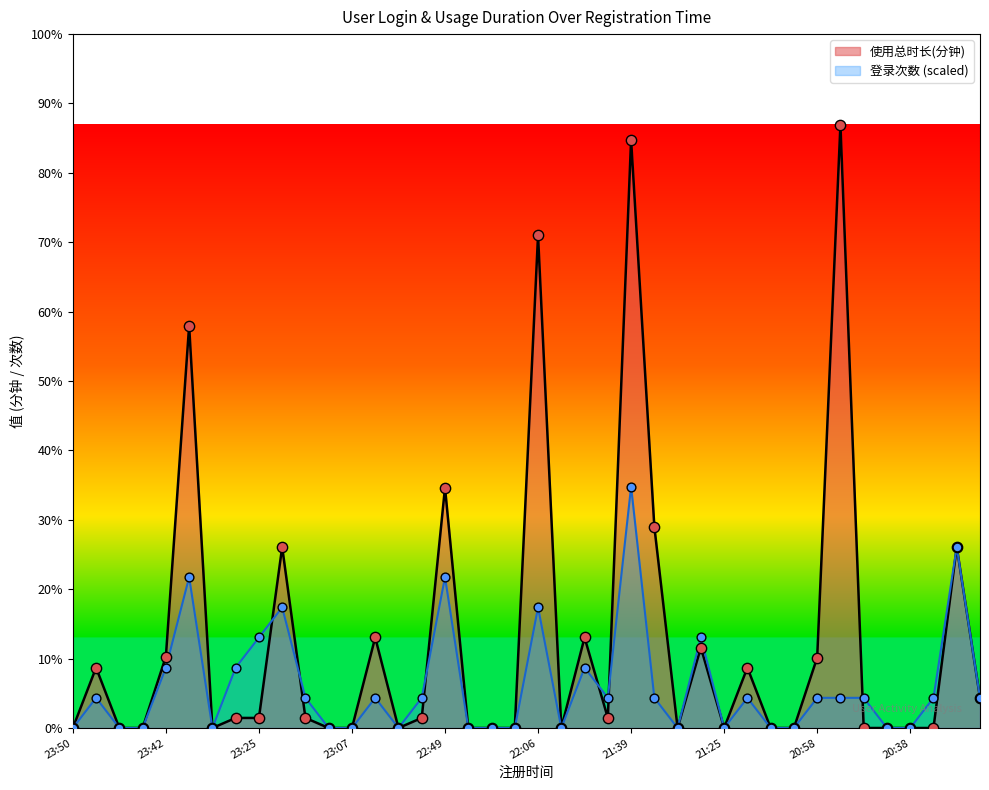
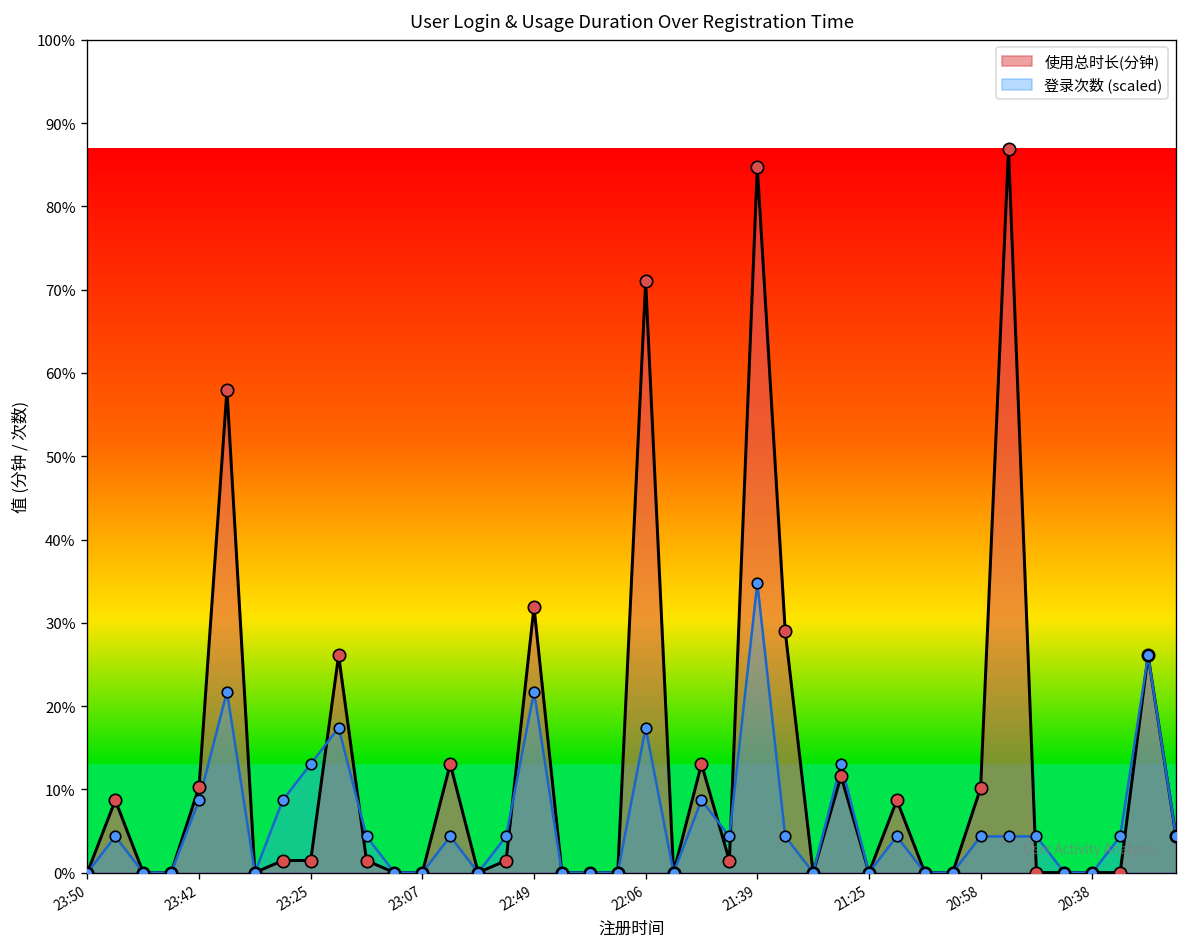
使用总时长(分钟), 22:49: 35% -> 32%
